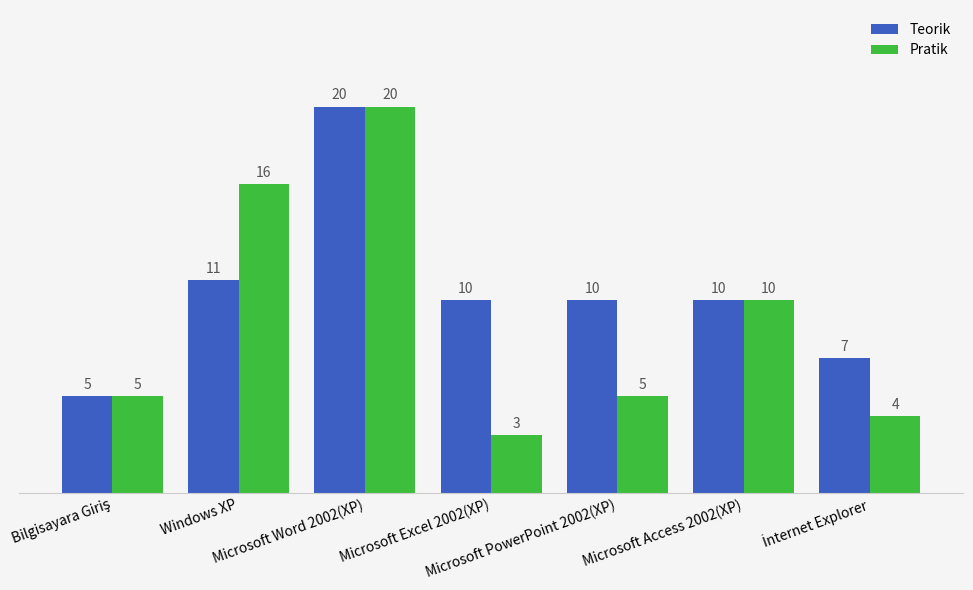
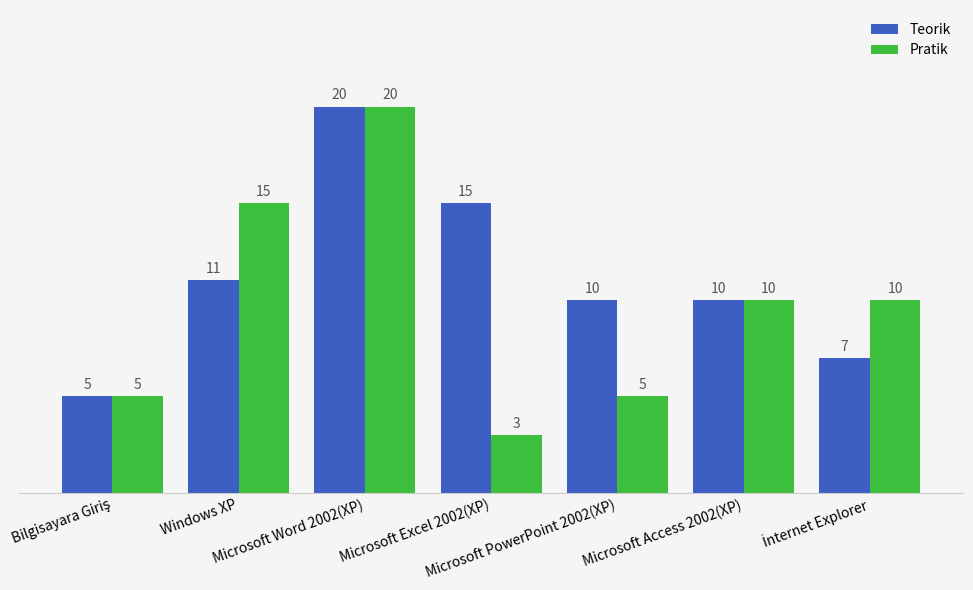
Pratik, Windows XP: 16 -> 15
Teorik, Microsoft Excel 2002(XP): 10 -> 15
Pratik, İnternet Explorer: 4 -> 10
